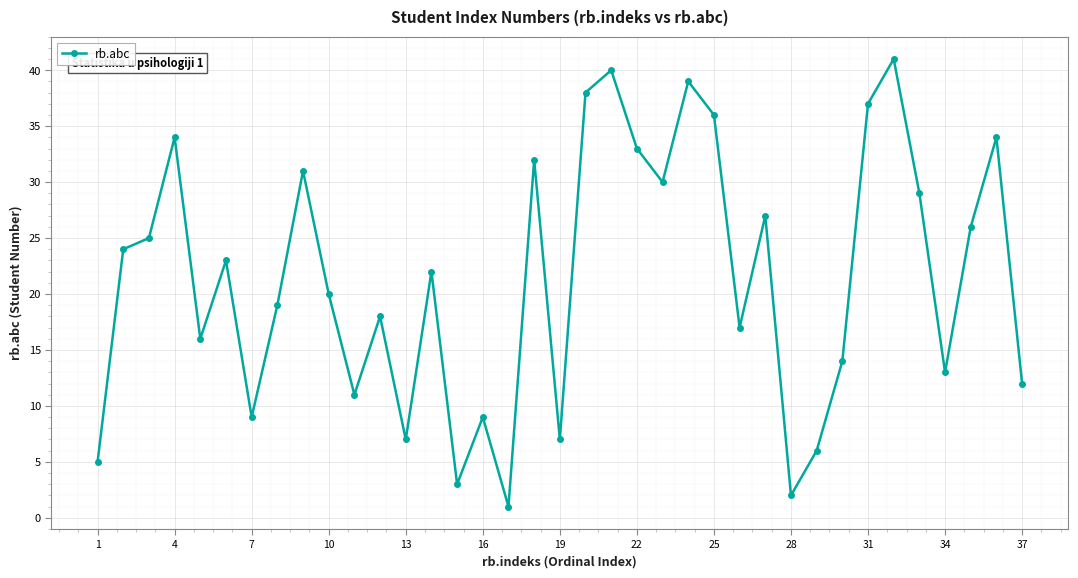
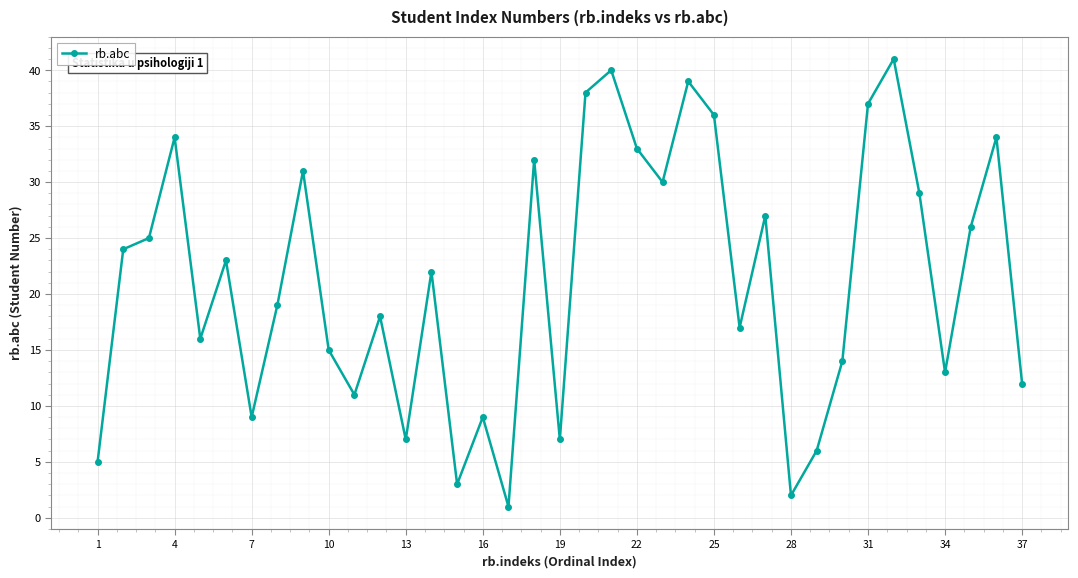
10: 20 -> 15
